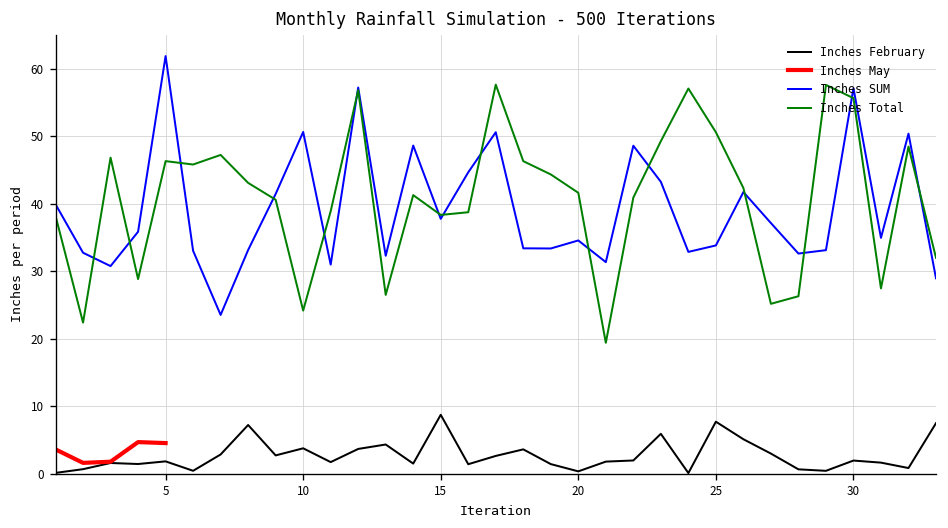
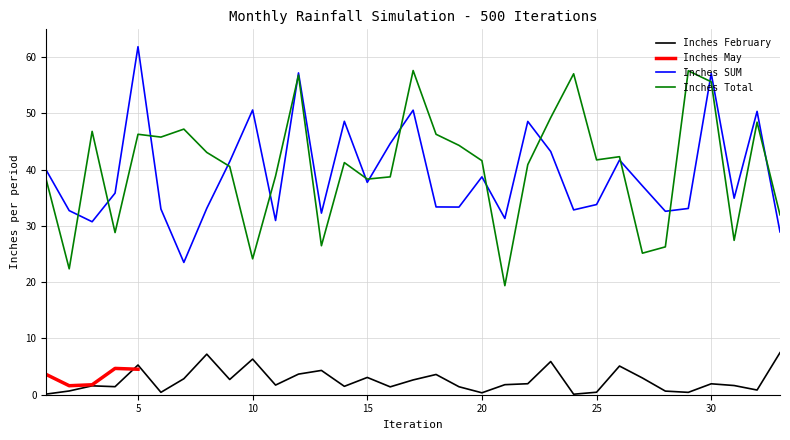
Inches February, 5: 2 -> 5
Inches February, 10: 4 -> 6
Inches February, 15: 9 -> 3
Inches SUM, 20: 35 -> 39
Inches February, 25: 8 -> 0
Inches Total, 25: 51 -> 42
